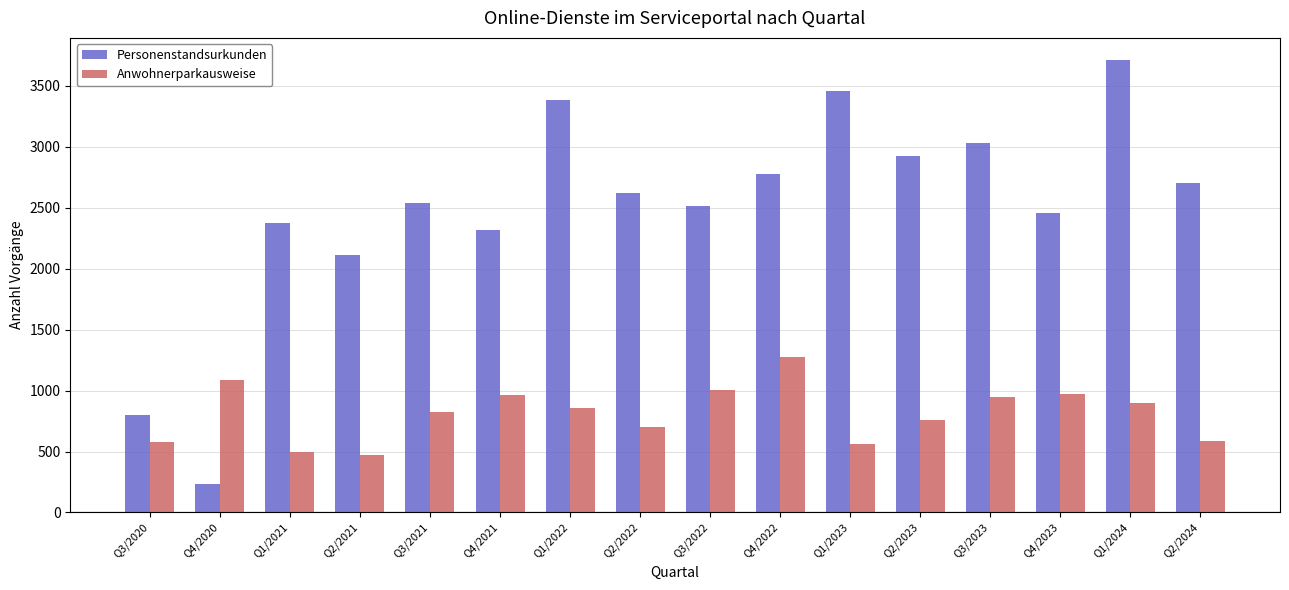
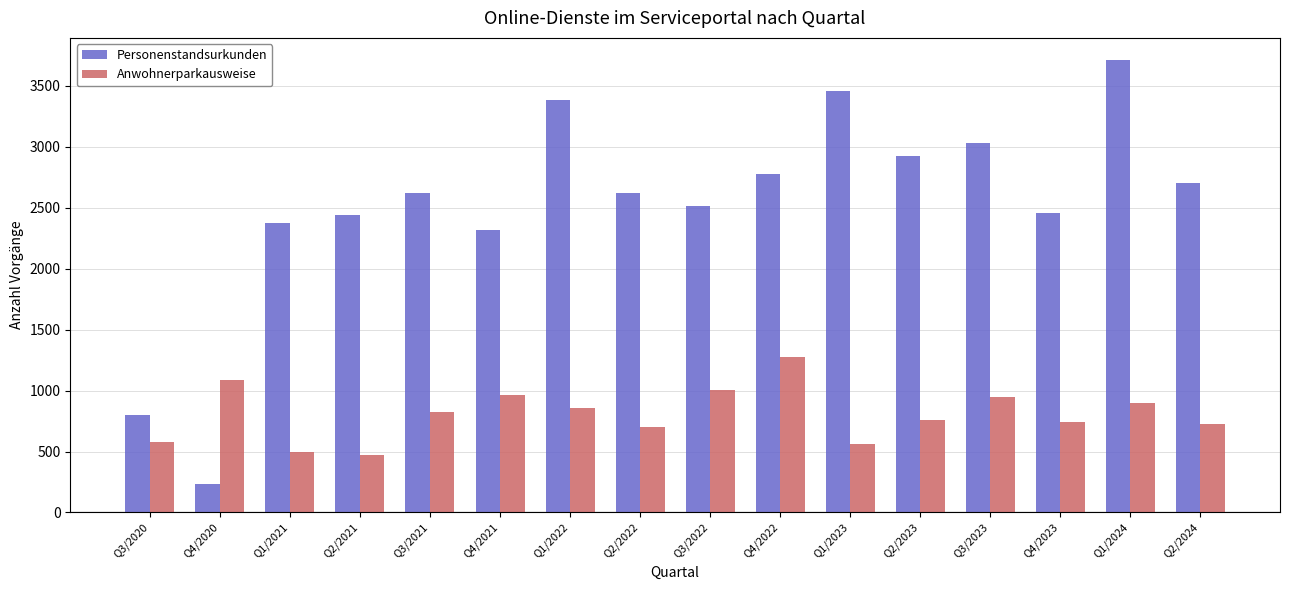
Personenstandsurkunden, Q2/2021: 2110 -> 2440
Personenstandsurkunden, Q3/2021: 2540 -> 2620
Anwohnerparkausweise, Q4/2023: 980 -> 750
Anwohnerparkausweise, Q2/2024: 580 -> 720
